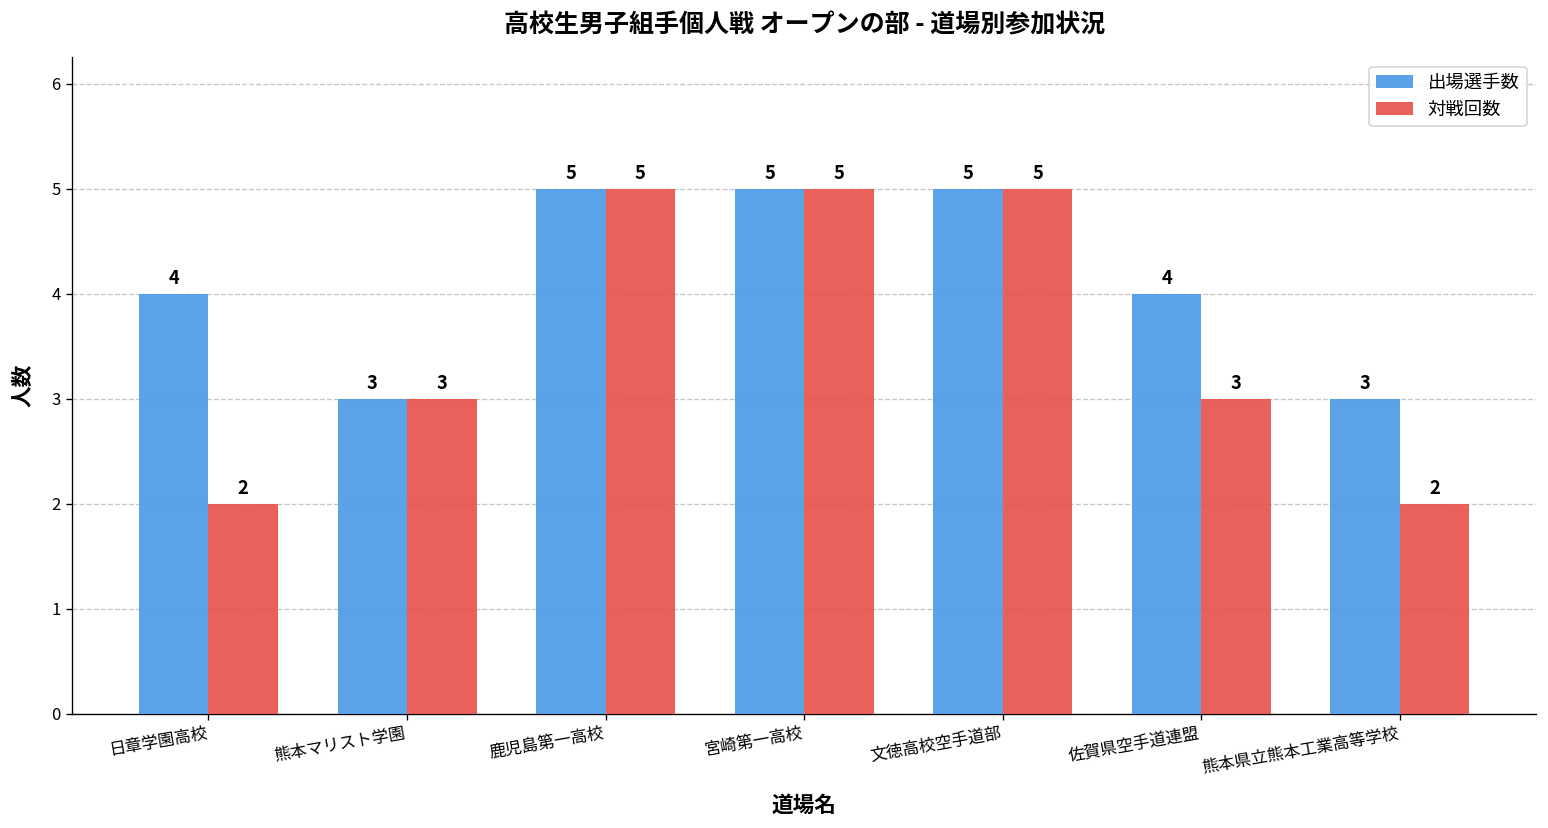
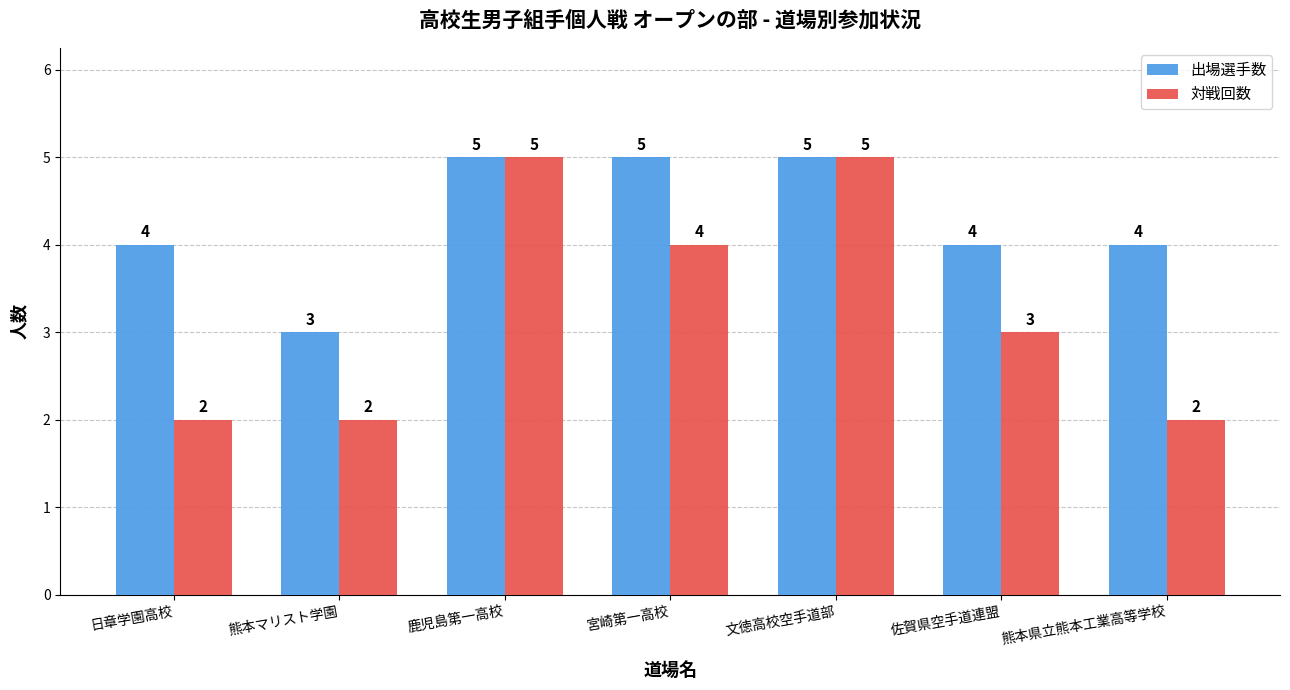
対戦回数, 熊本マリスト学園: 3 -> 2
対戦回数, 宮崎第一高校: 5 -> 4
出場選手数, 熊本県立熊本工業高等学校: 3 -> 4
